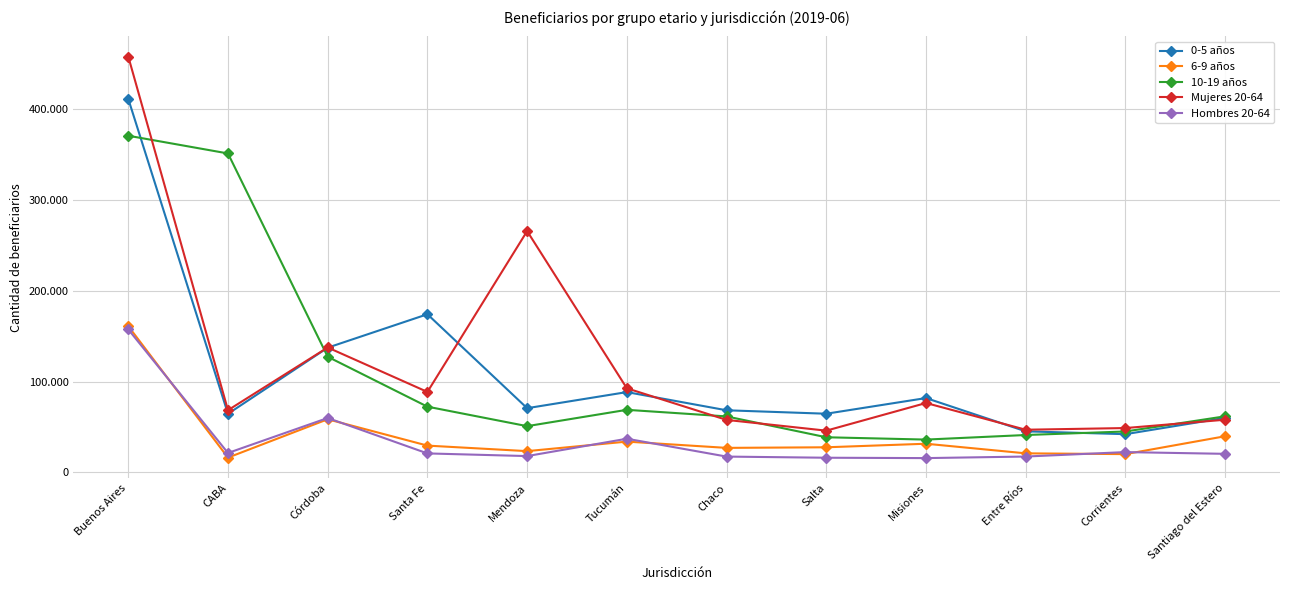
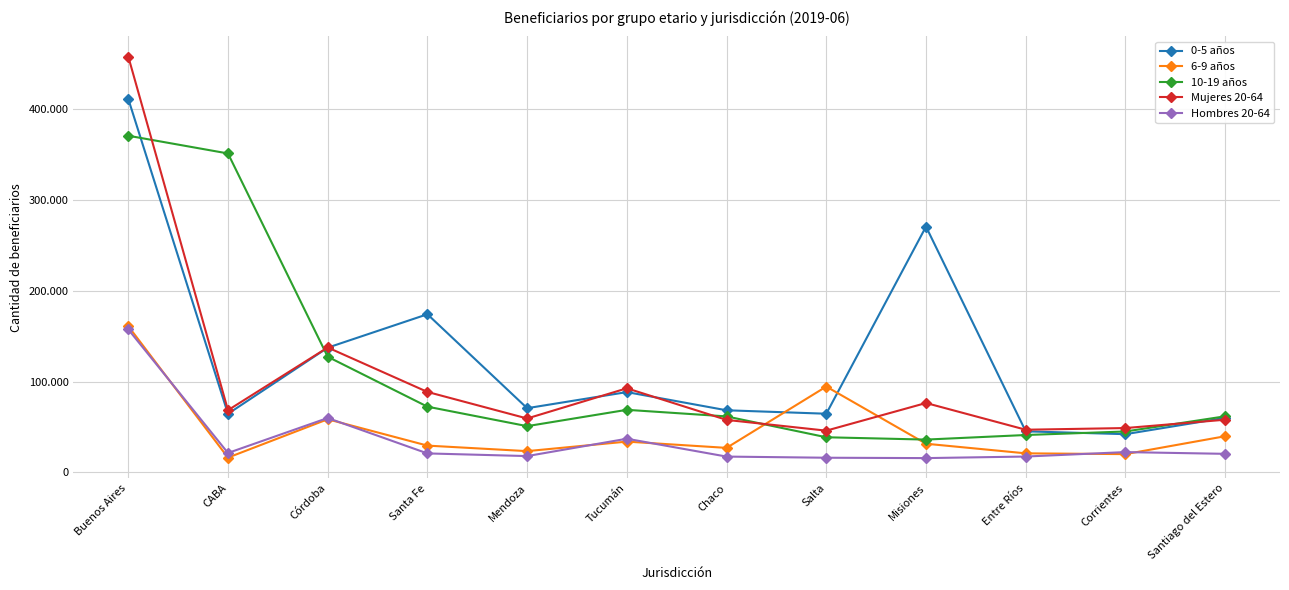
Mujeres 20-64, Mendoza: 270 -> 60
6-9 años, Salta: 30 -> 90
0-5 años, Misiones: 80 -> 270
